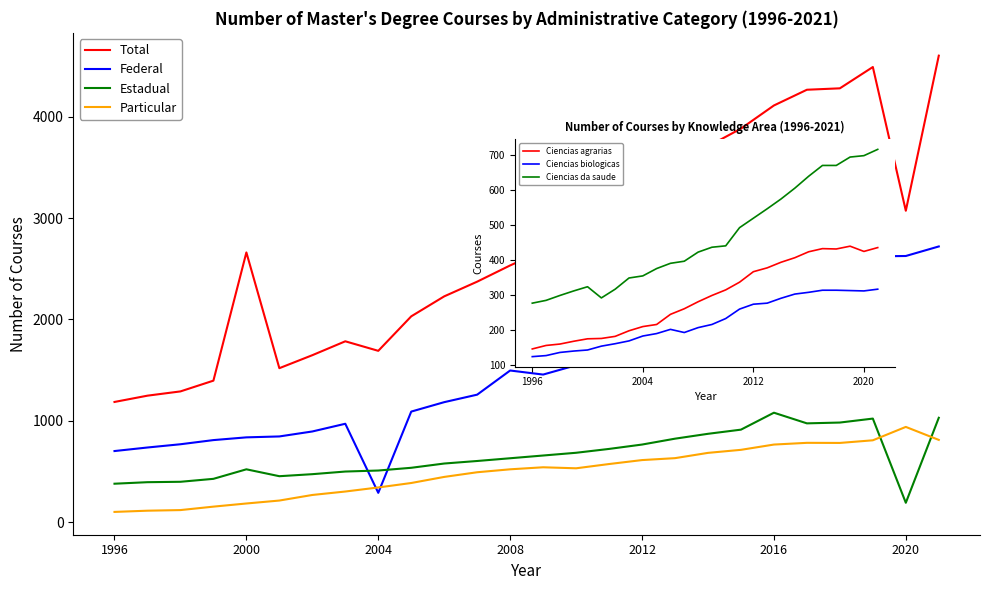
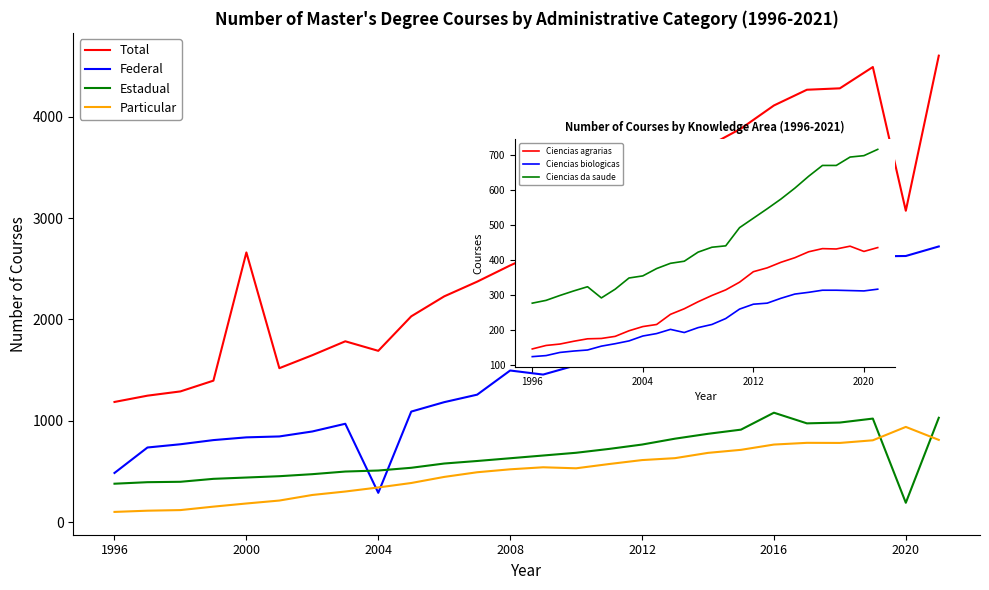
Number of Master's Degree Courses by Administrative Category (1996-2021), Federal, 1996: 700 -> 490
Number of Master's Degree Courses by Administrative Category (1996-2021), Estadual, 2000: 520 -> 440
